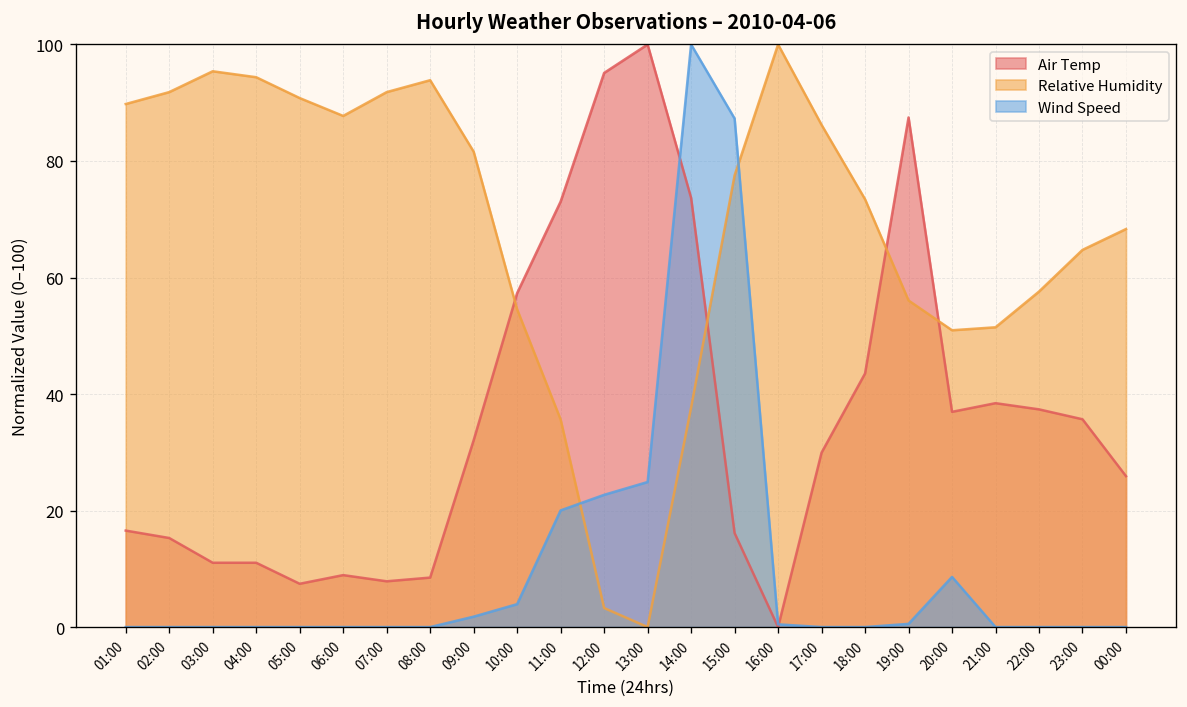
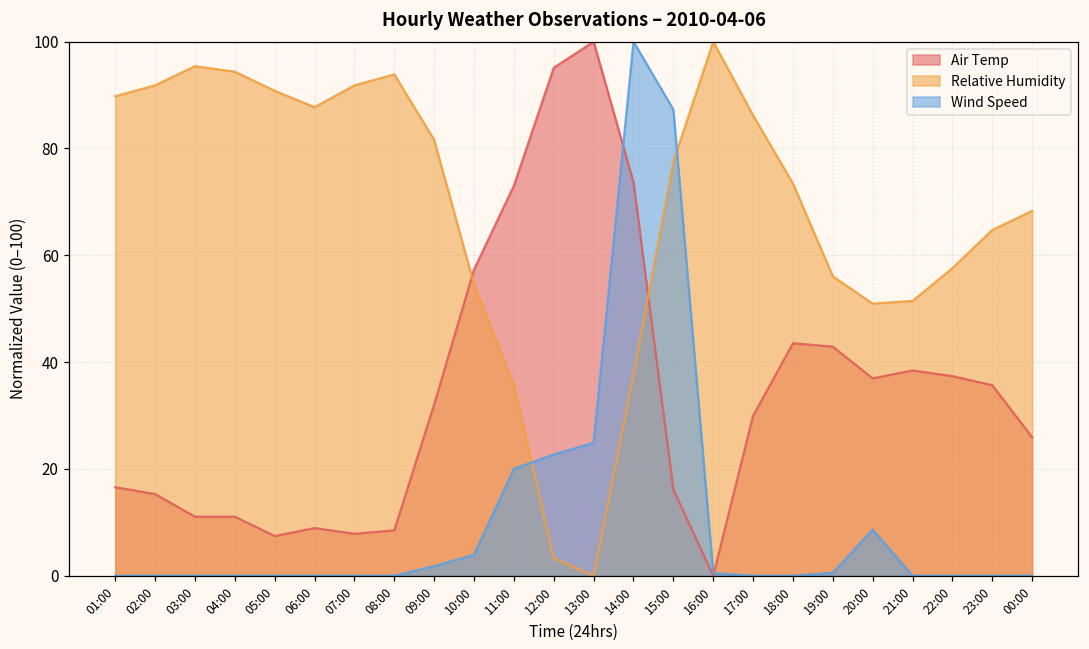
Air Temp, 19:00: 87 -> 43
